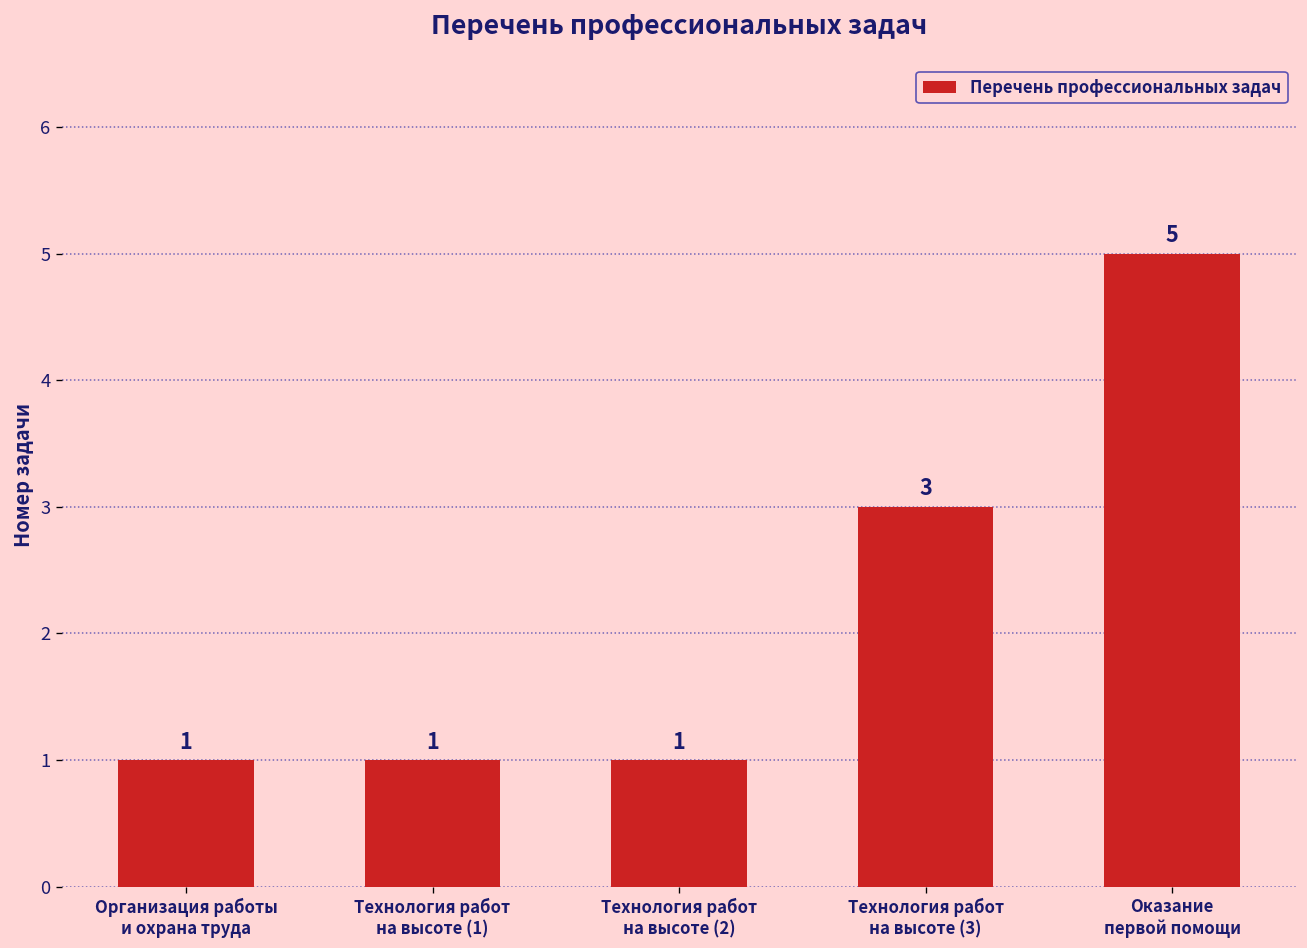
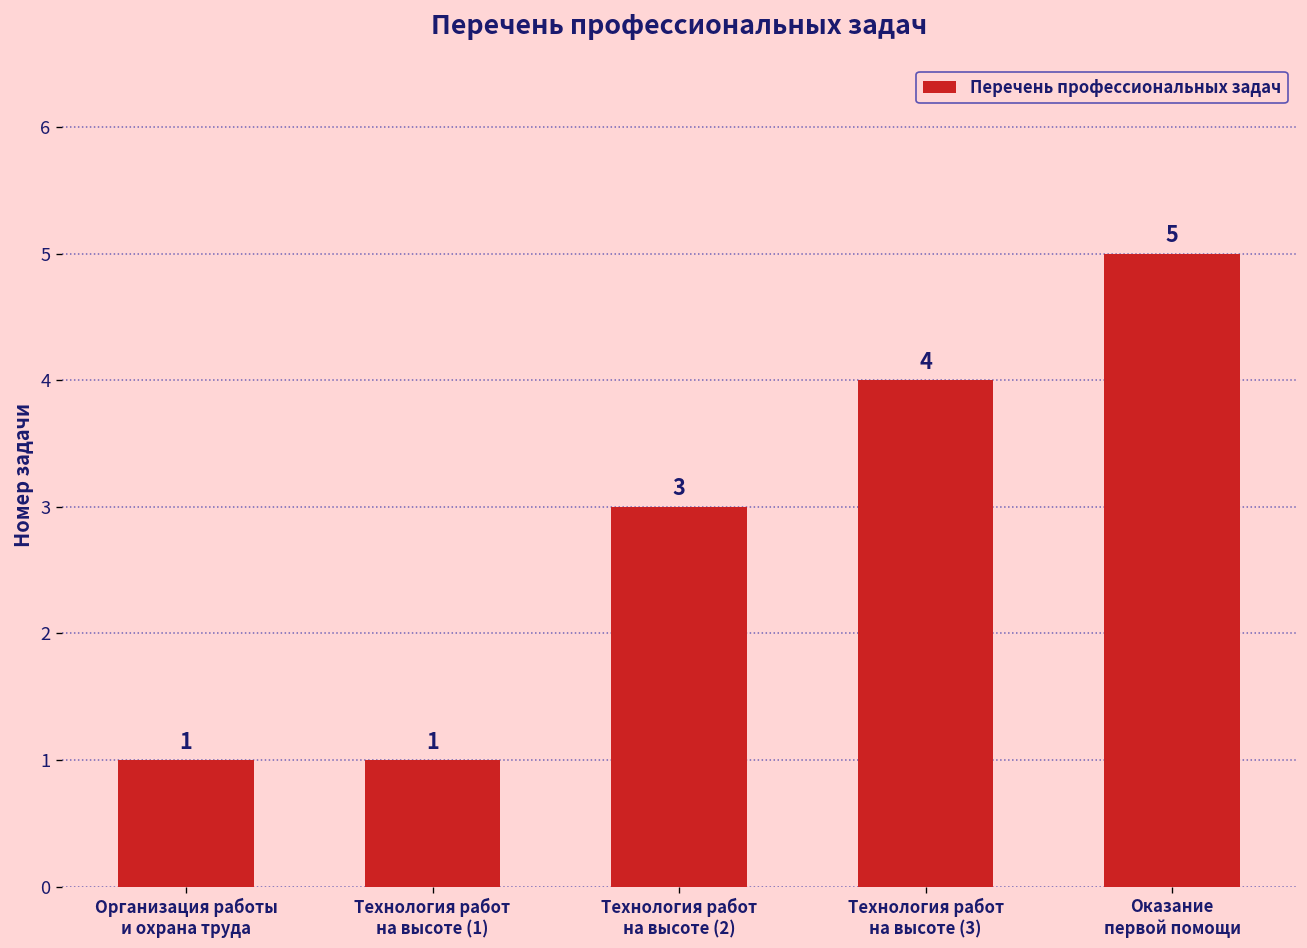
Технология работ на высоте (2): 1 -> 3
Технология работ на высоте (3): 3 -> 4
